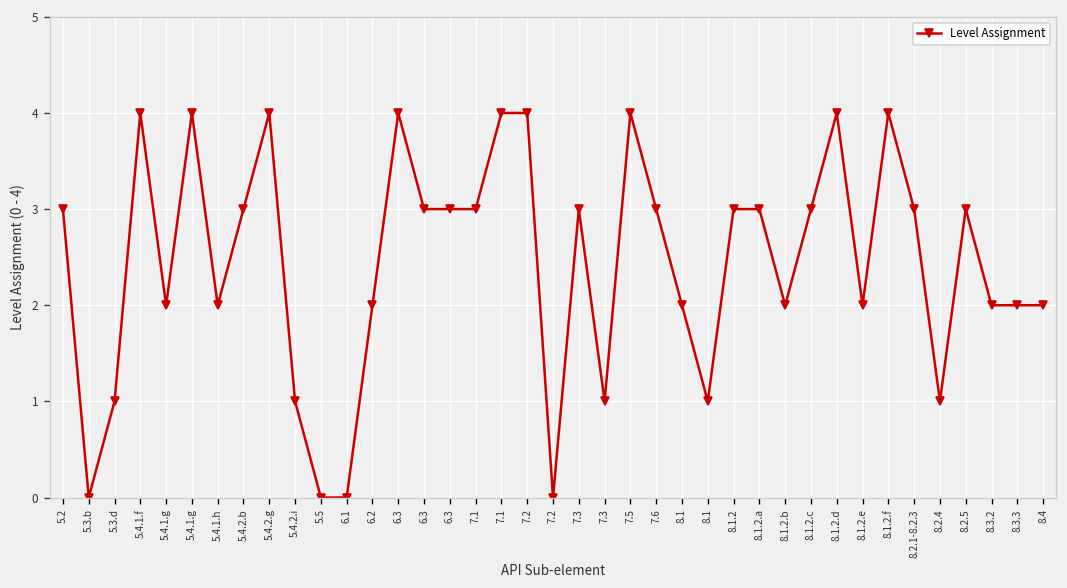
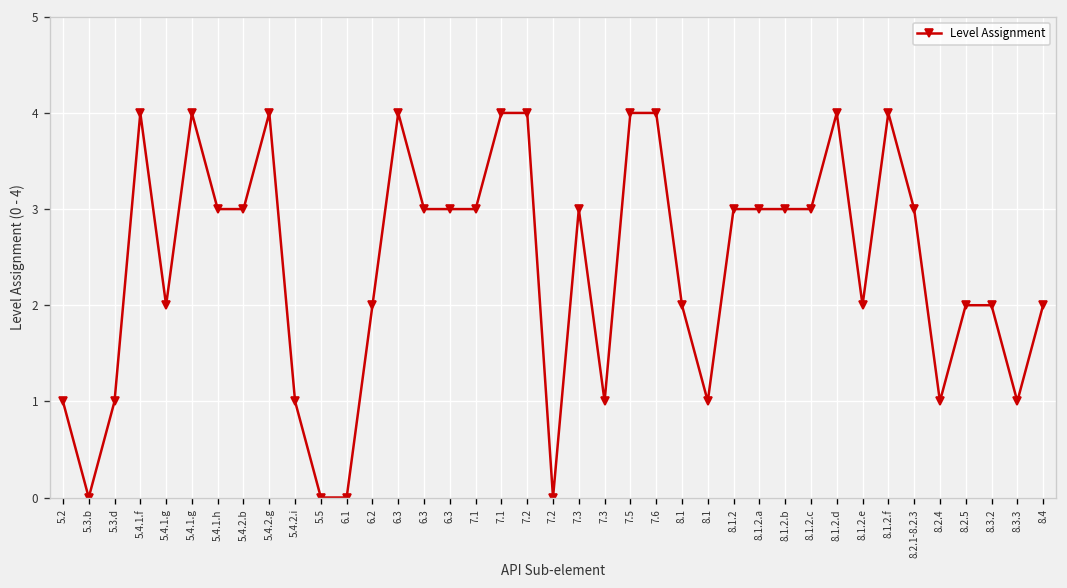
5.2: 3 -> 1
5.4.1.h: 2 -> 3
7.6: 3 -> 4
8.1.2.b: 2 -> 3
8.2.5: 3 -> 2
8.3.3: 2 -> 1
